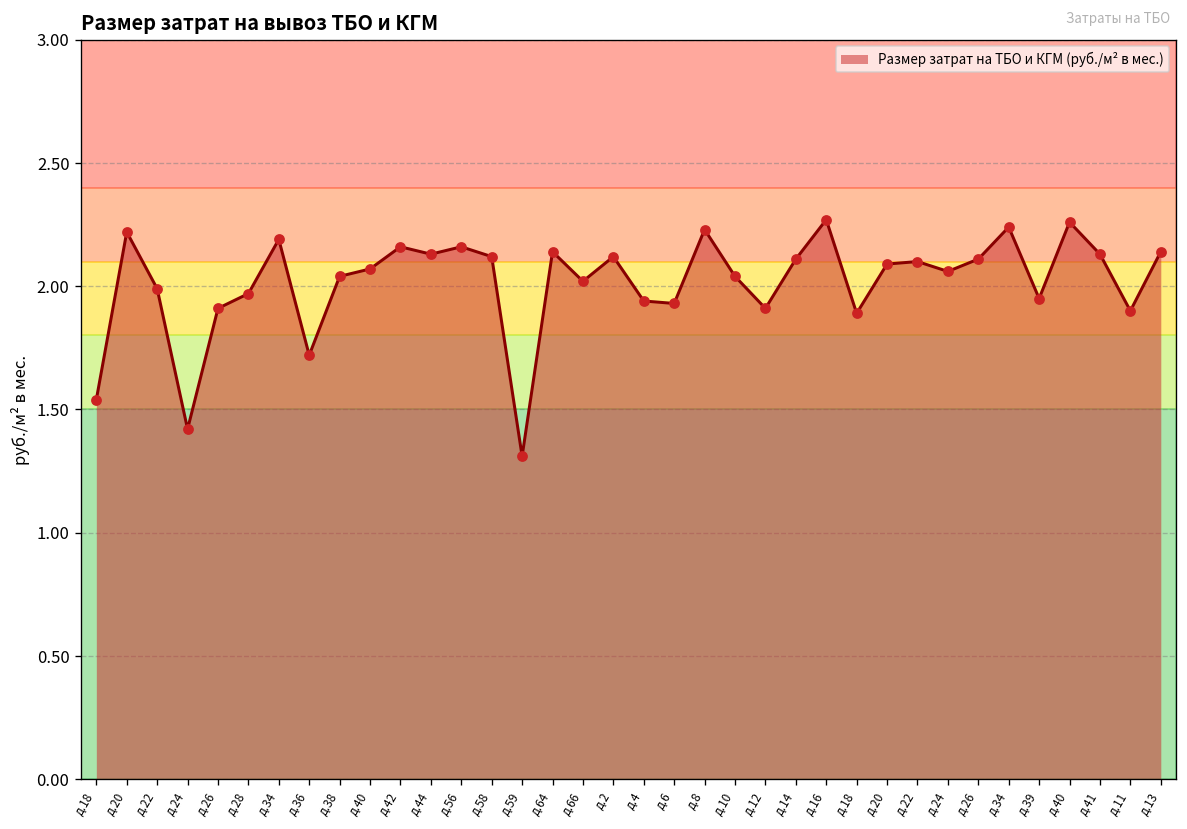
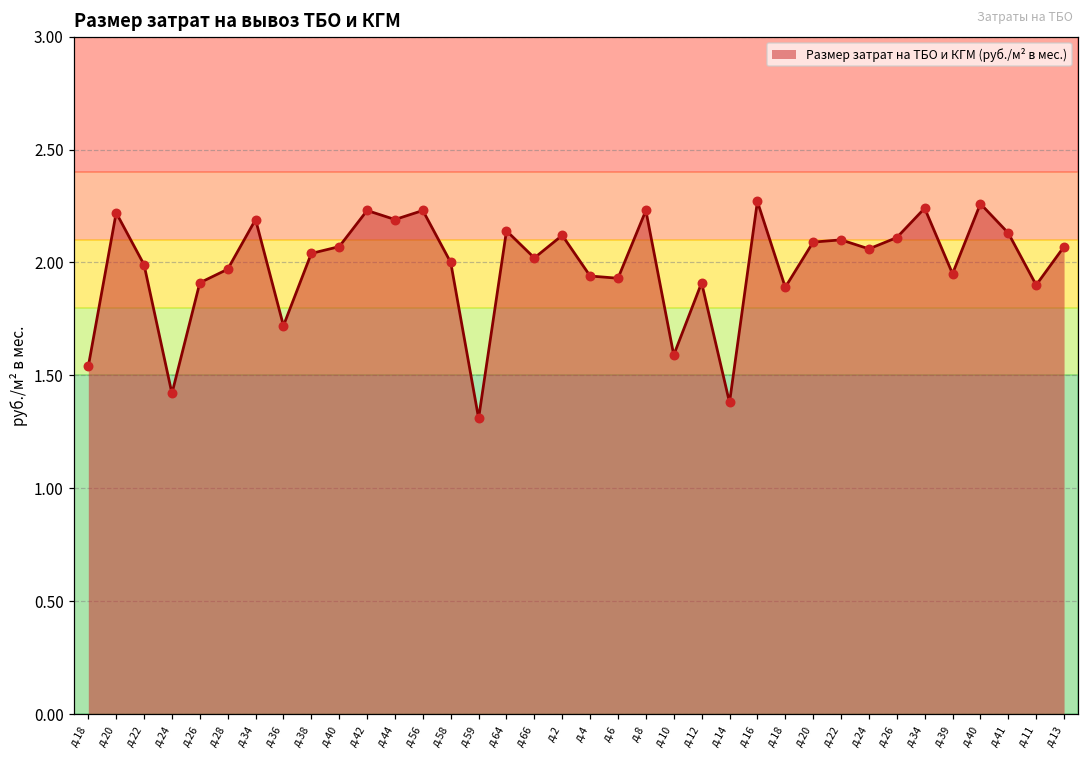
д.42: 2.16 -> 2.23
д.44: 2.13 -> 2.19
д.56: 2.16 -> 2.23
д.58: 2.12 -> 2.00
д.10: 2.04 -> 1.59
д.14: 2.11 -> 1.38
д.13: 2.14 -> 2.07
